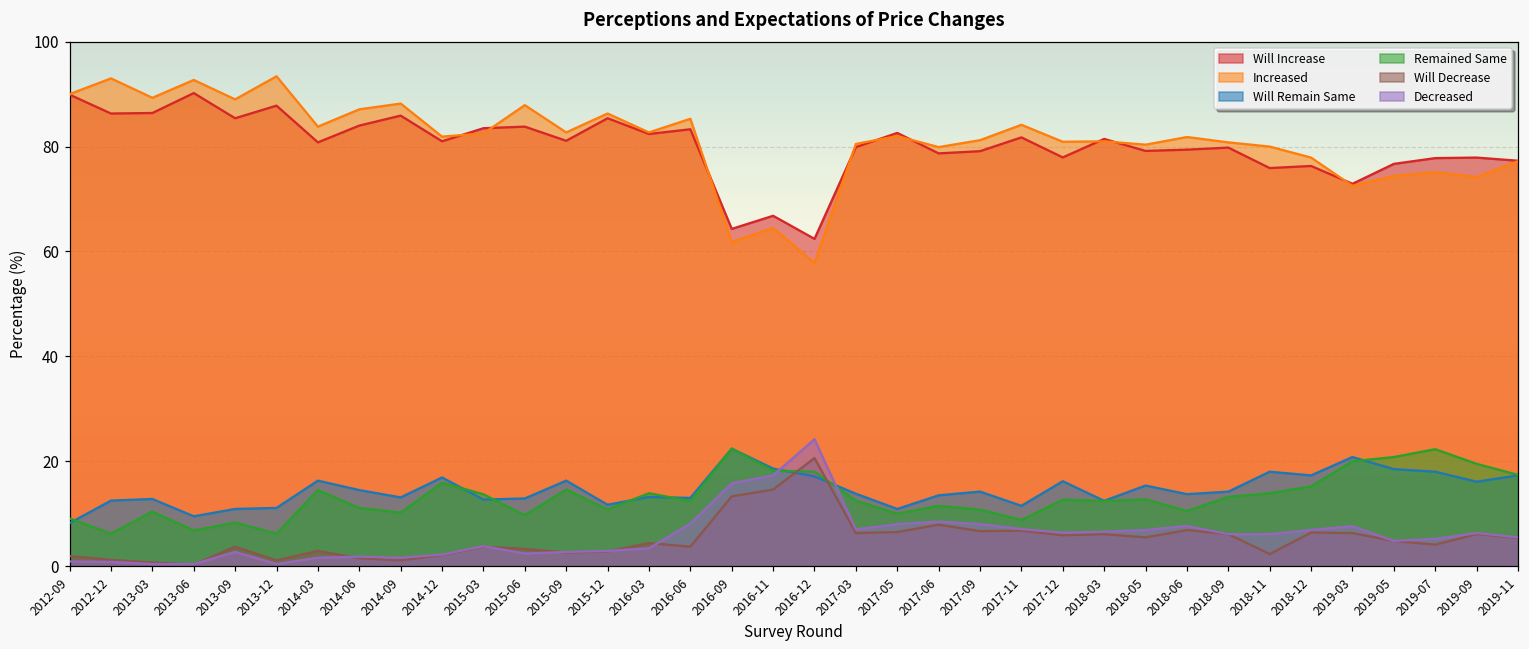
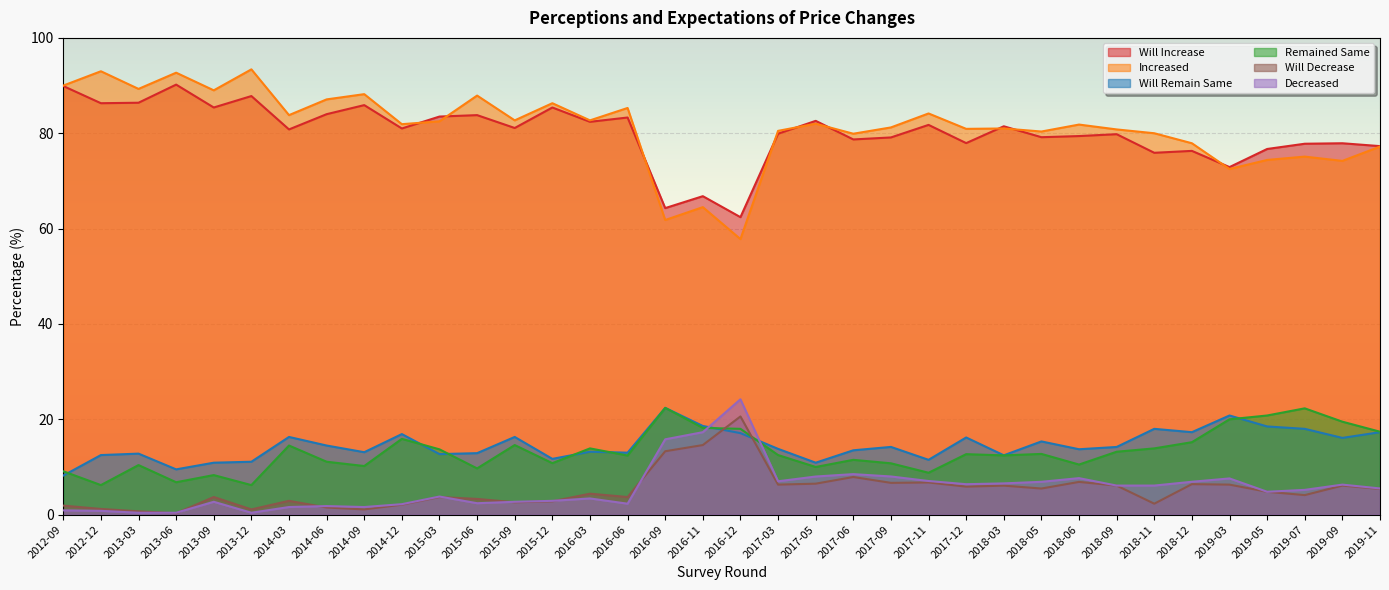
Decreased, 2016-06: 8 -> 2
